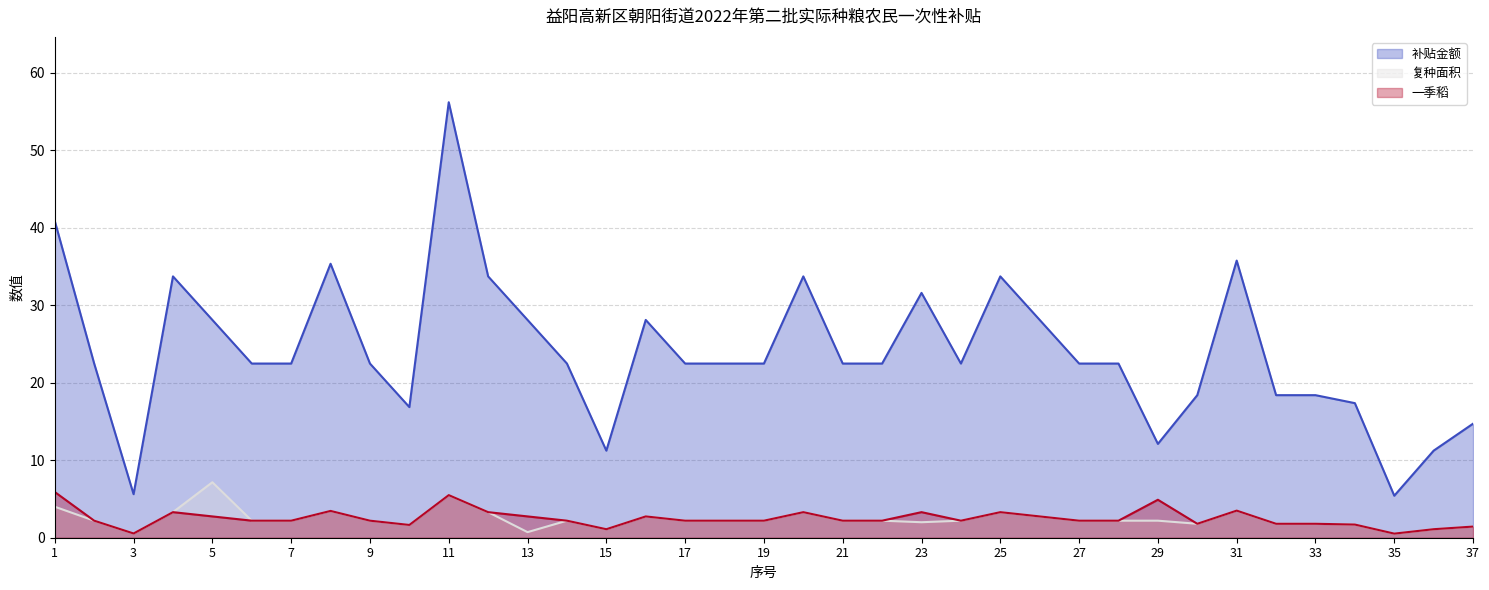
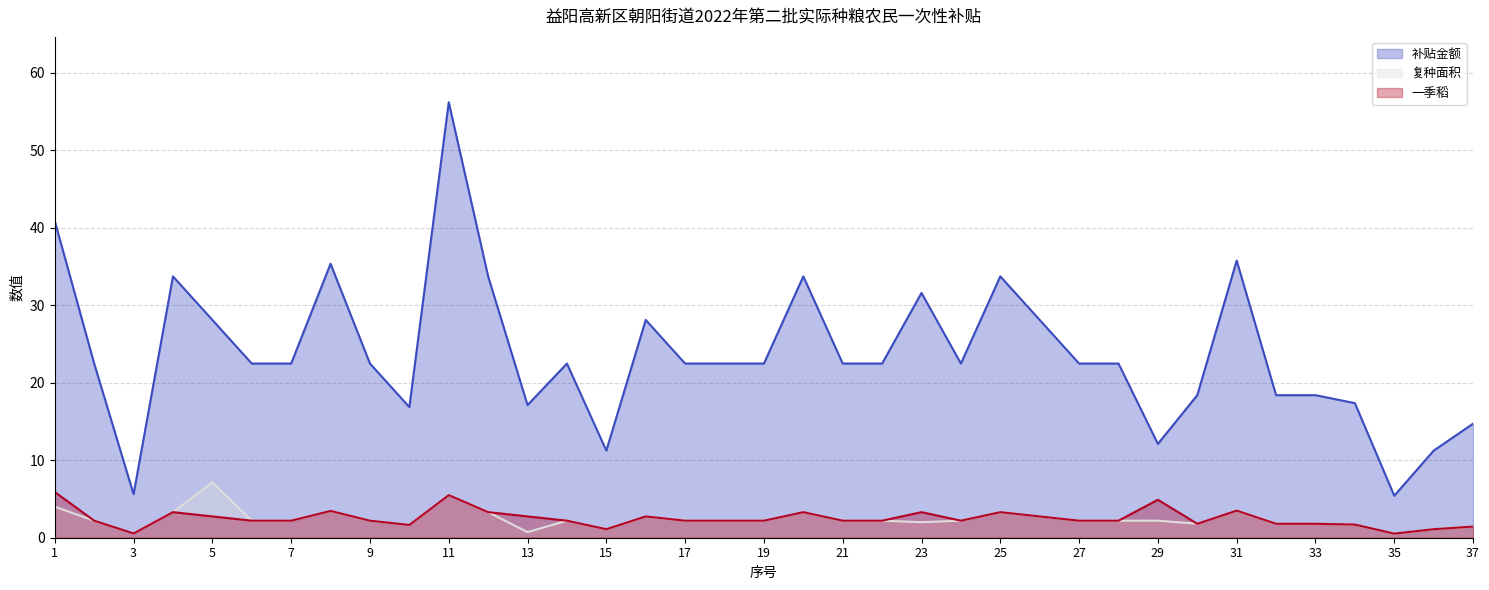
补贴金额, 13: 28 -> 17
